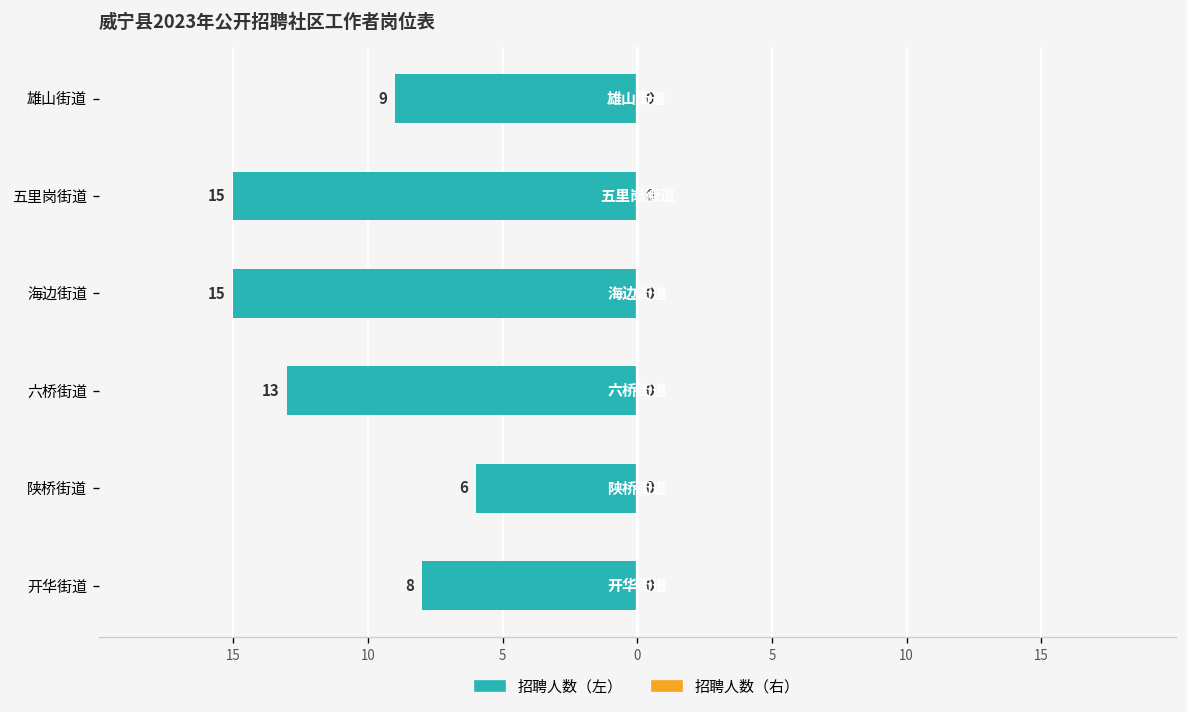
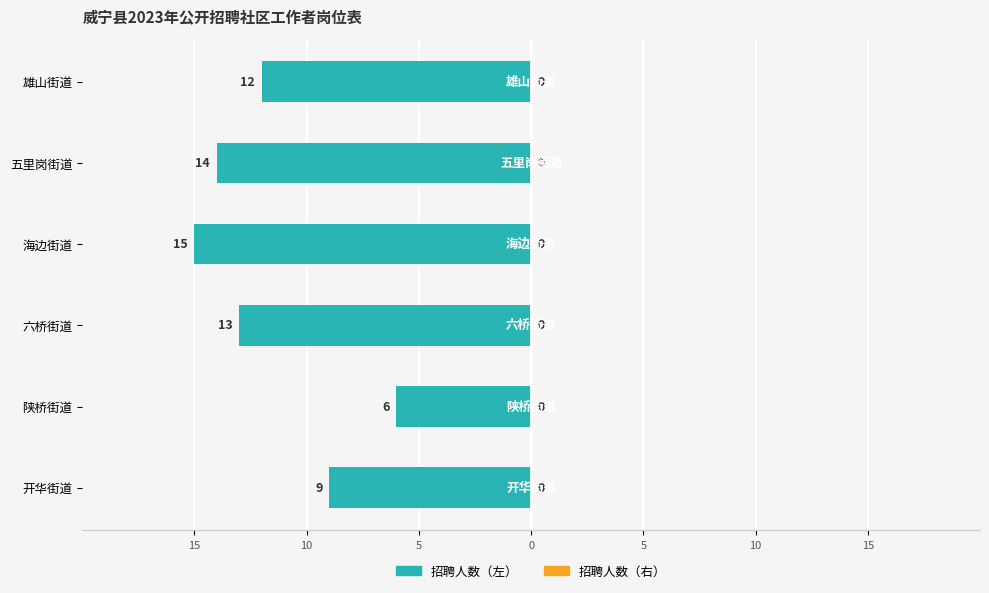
招聘人数（左）, 雄山街道: 9 -> 12
招聘人数（左）, 五里岗街道: 15 -> 14
招聘人数（左）, 开华街道: 8 -> 9
